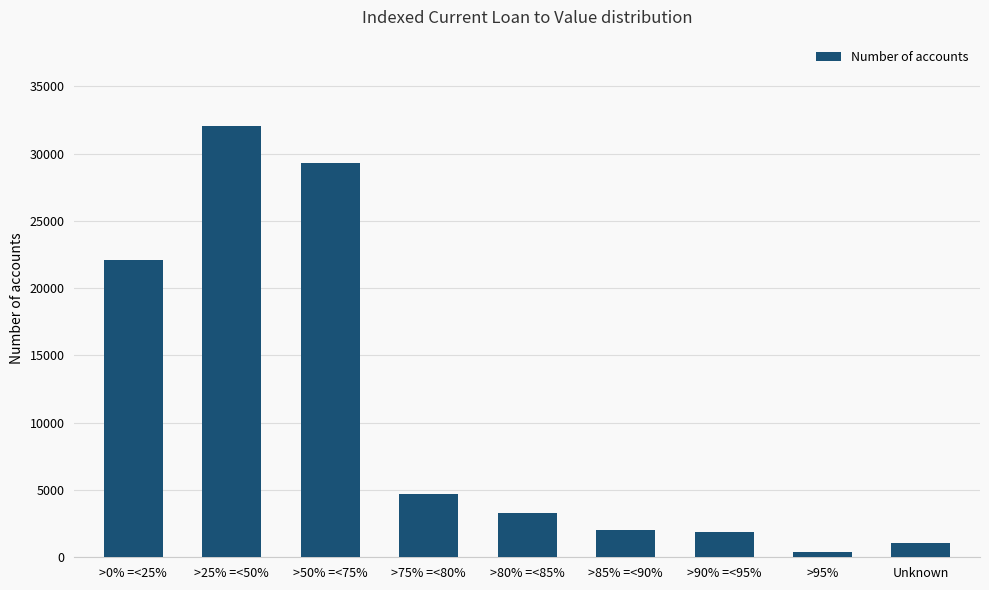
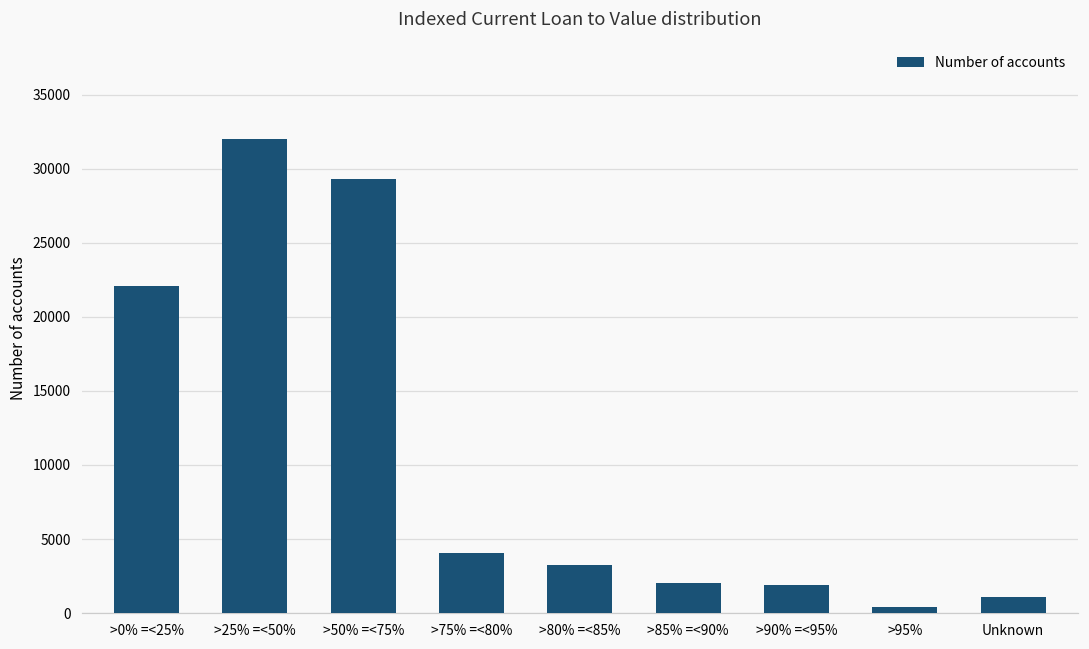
>75% =<80%: 4700 -> 4100
